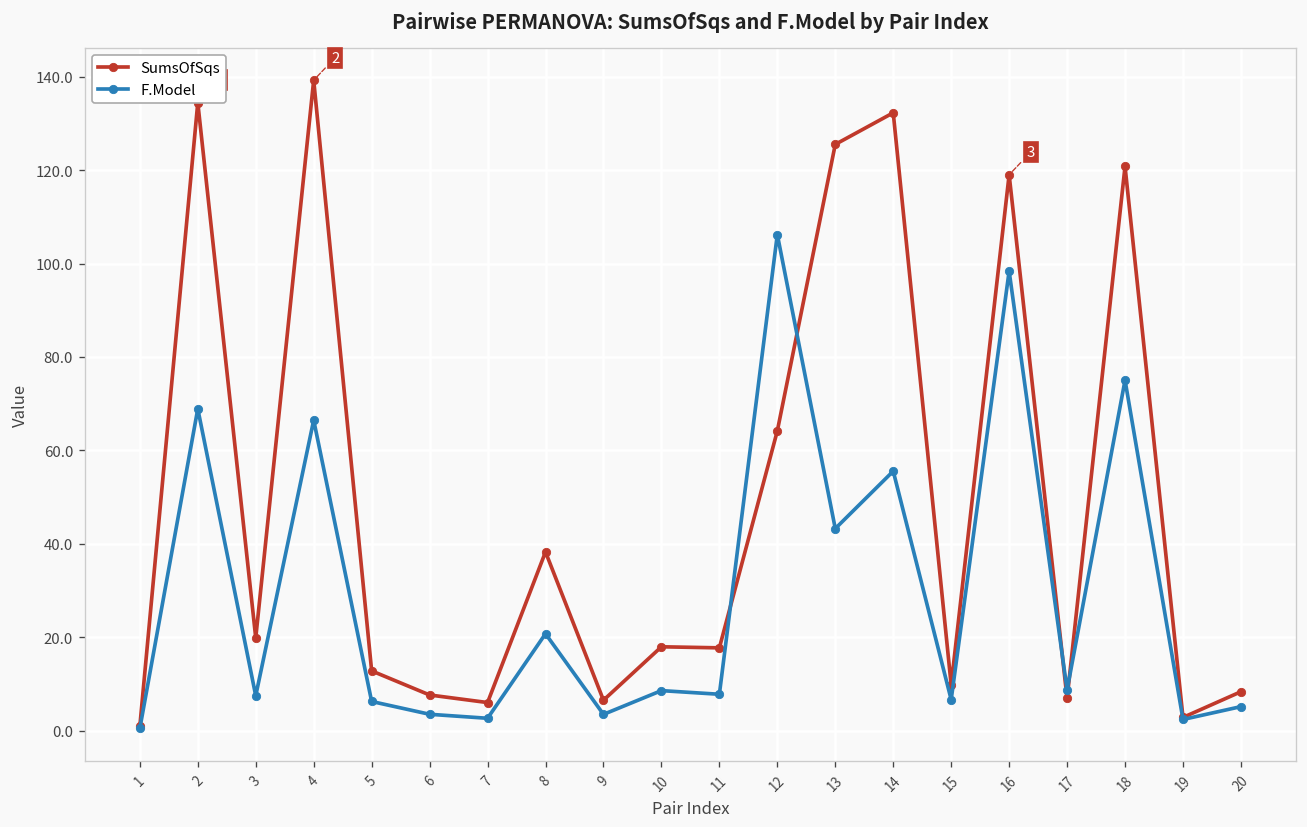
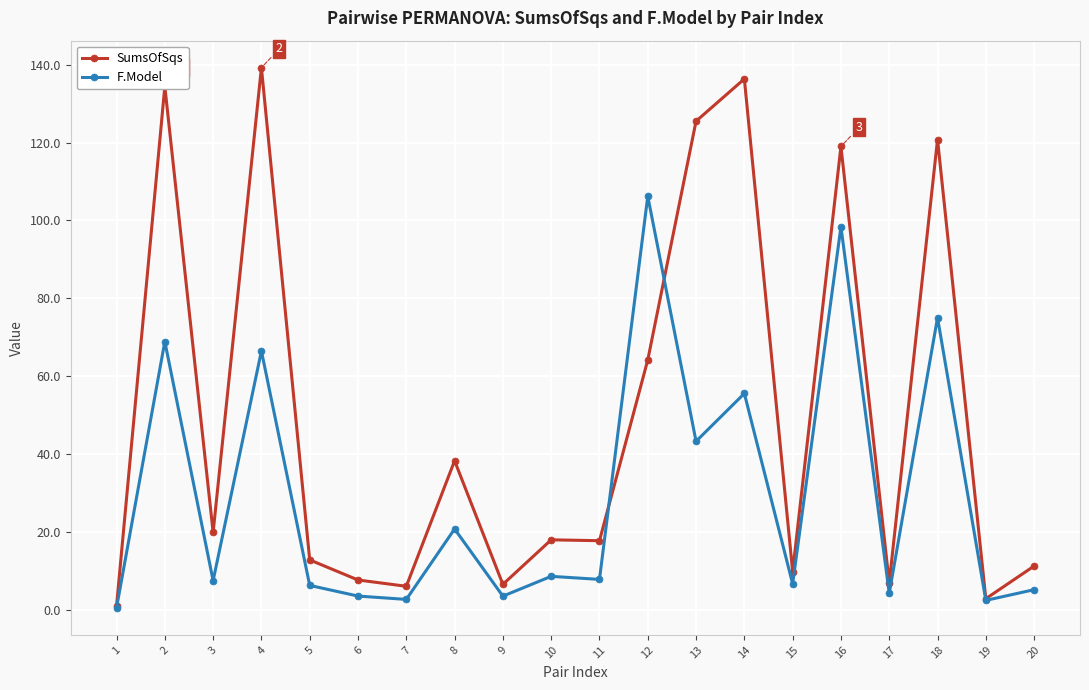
SumsOfSqs, 14: 132 -> 136
F.Model, 17: 9 -> 4
SumsOfSqs, 20: 8 -> 11
